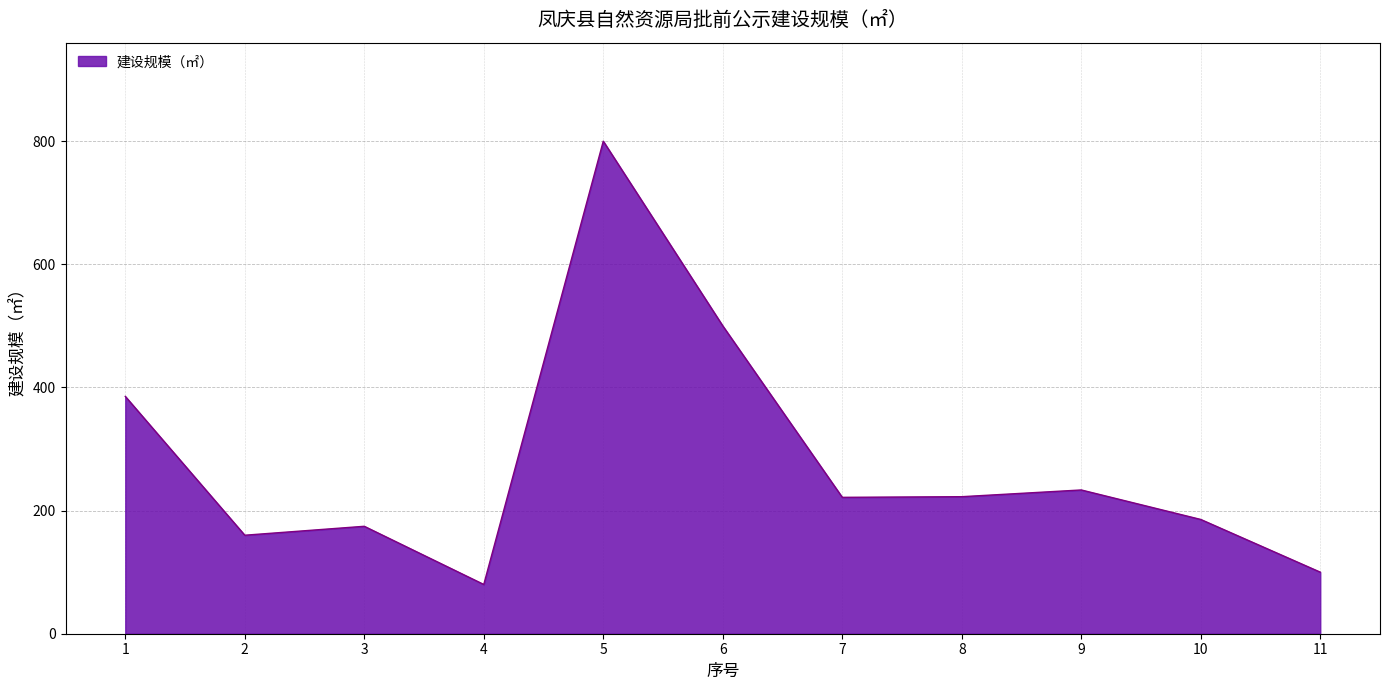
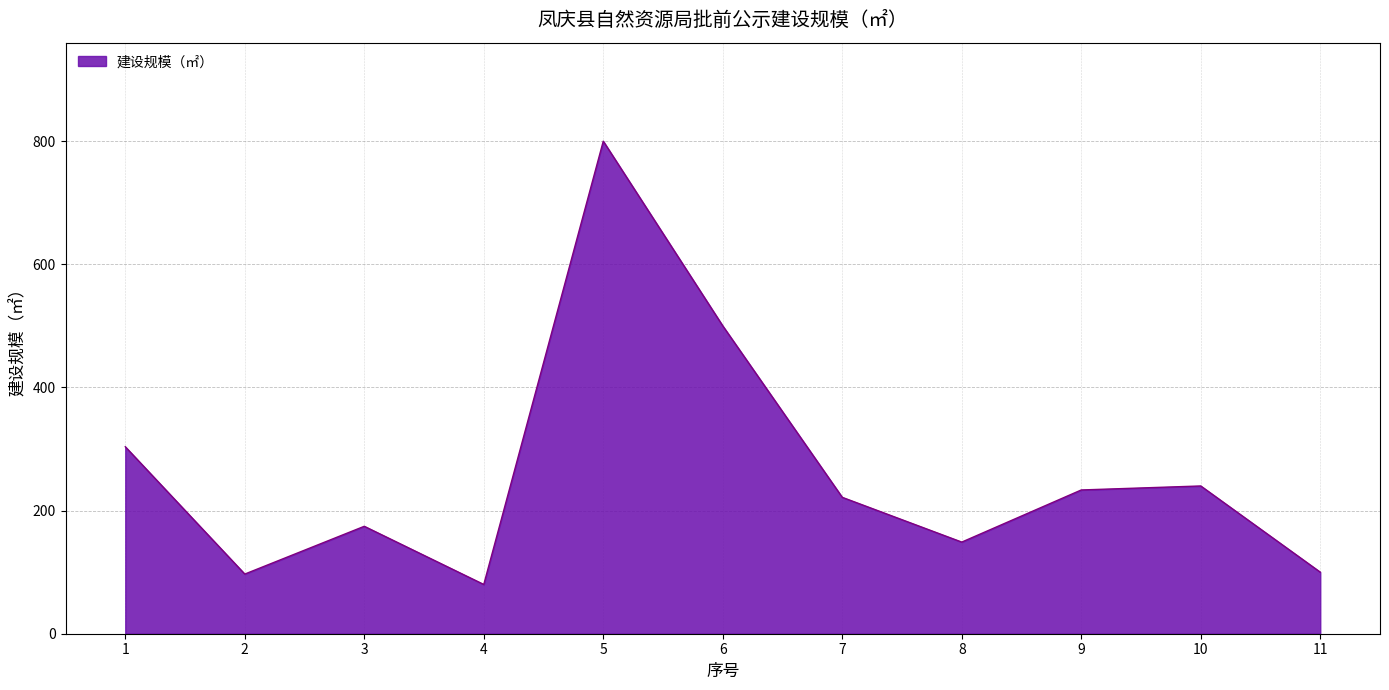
1: 390 -> 300
2: 160 -> 100
8: 220 -> 150
10: 190 -> 240
